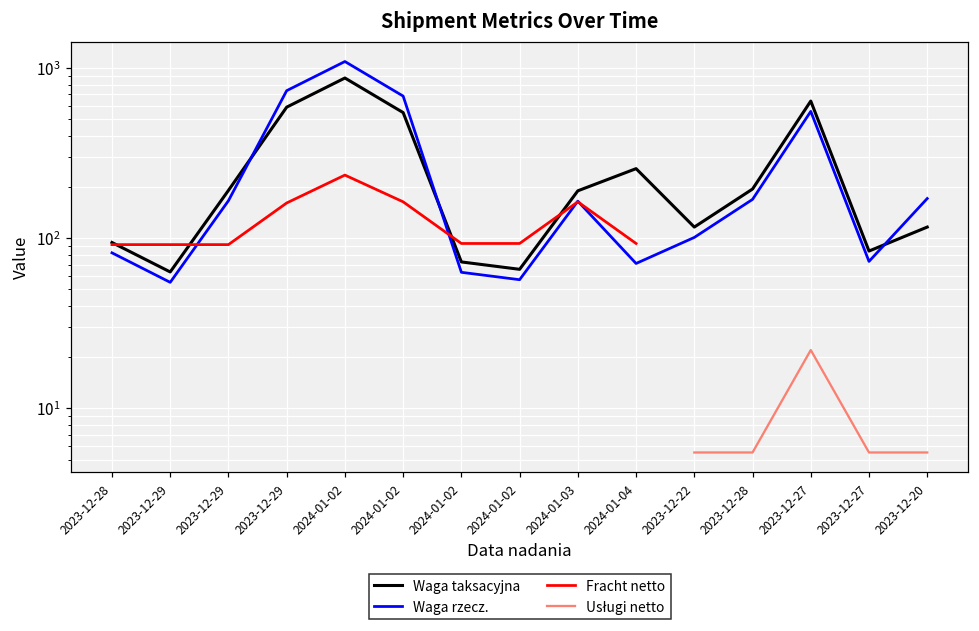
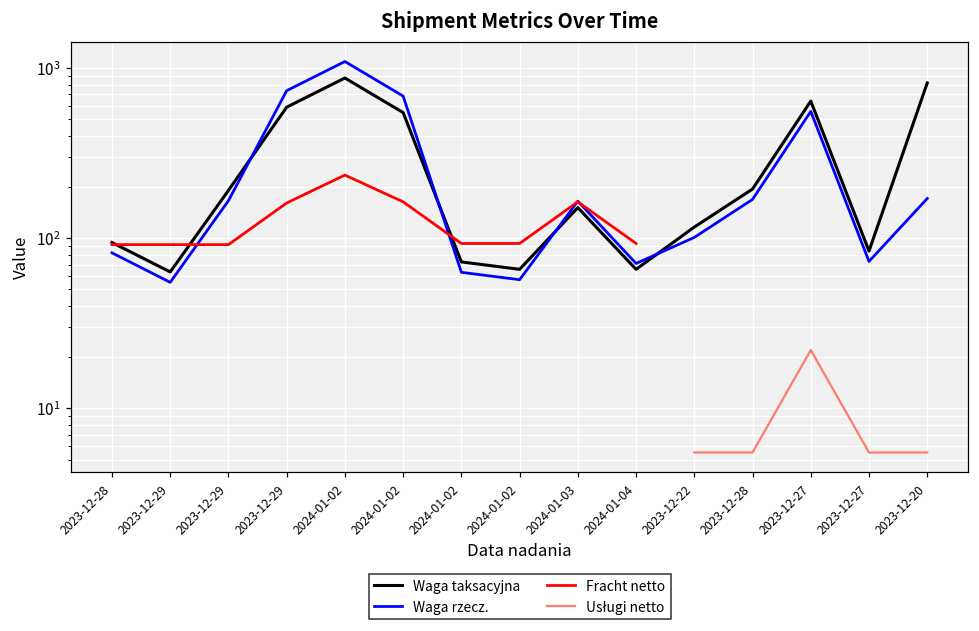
Waga taksacyjna, 2024-01-03: 190 -> 150
Waga taksacyjna, 2024-01-04: 260 -> 66
Waga taksacyjna, 2023-12-20: 120 -> 800
